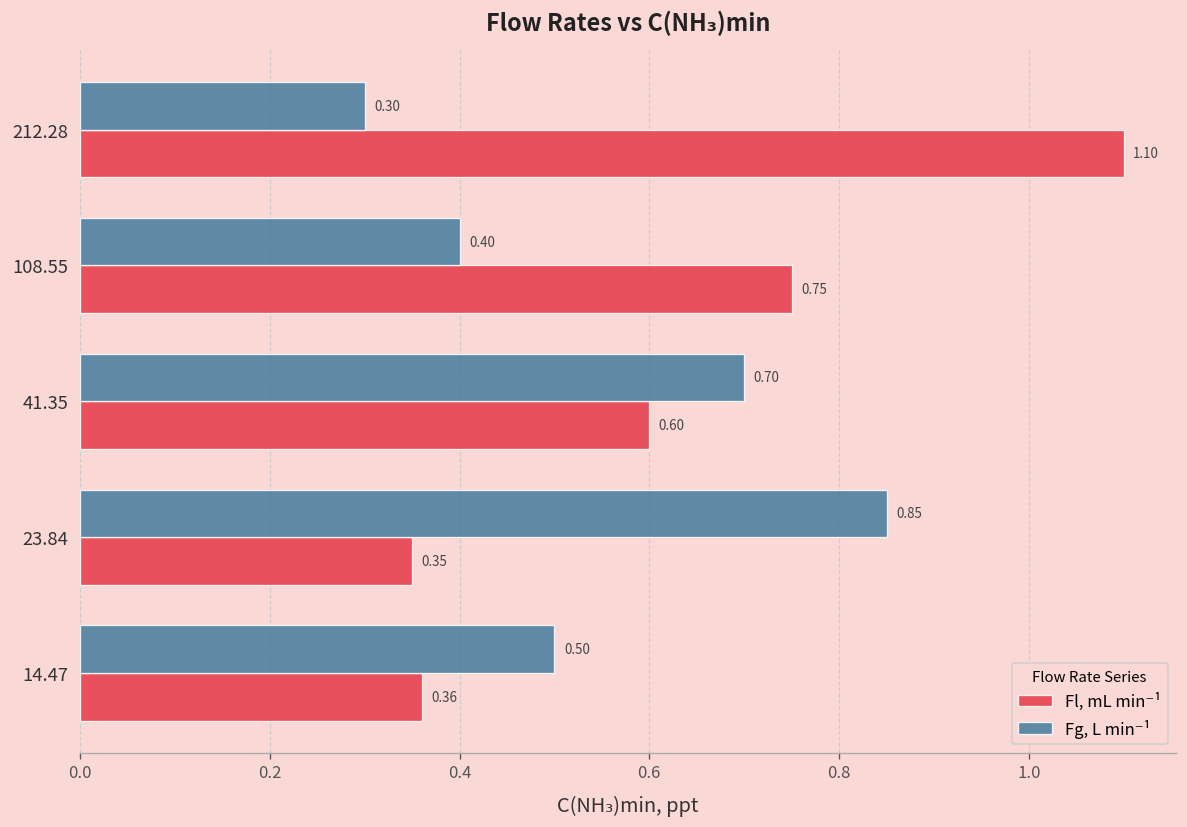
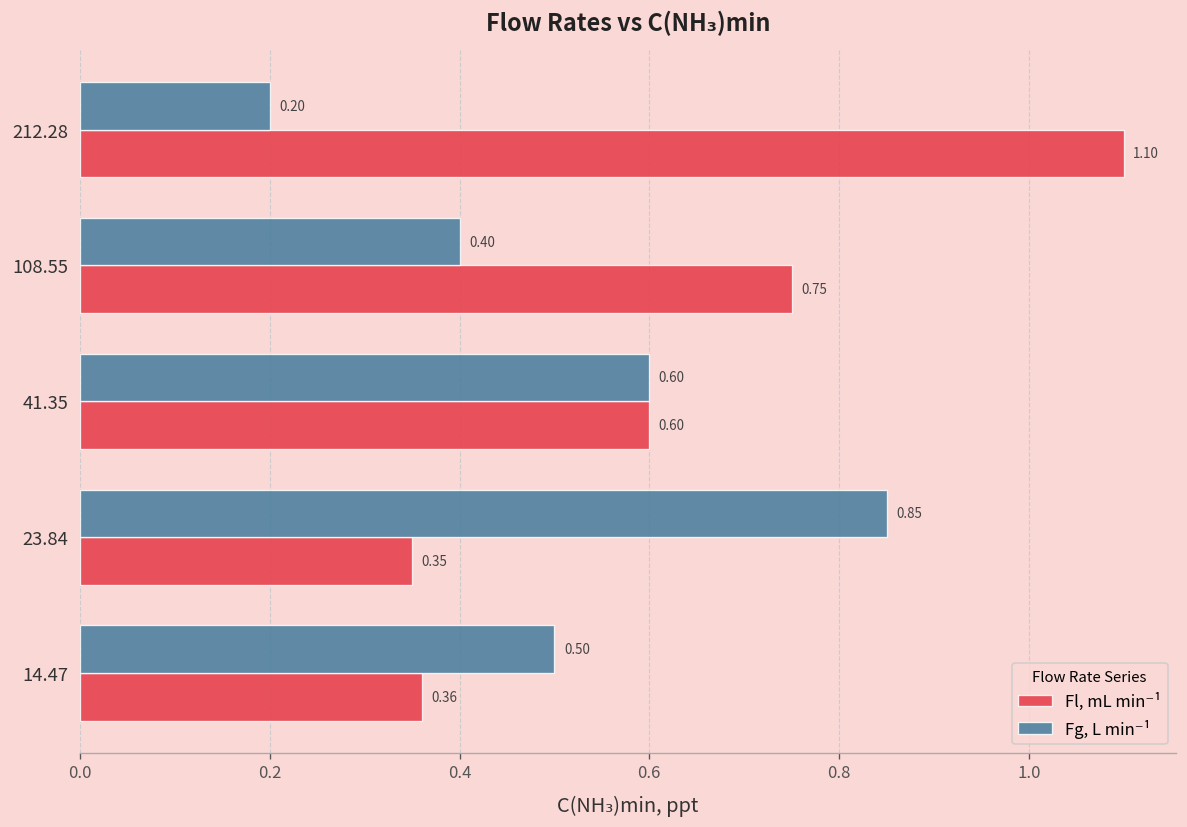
Fg, L min⁻¹, 212.28: 0.30 -> 0.20
Fg, L min⁻¹, 41.35: 0.70 -> 0.60
